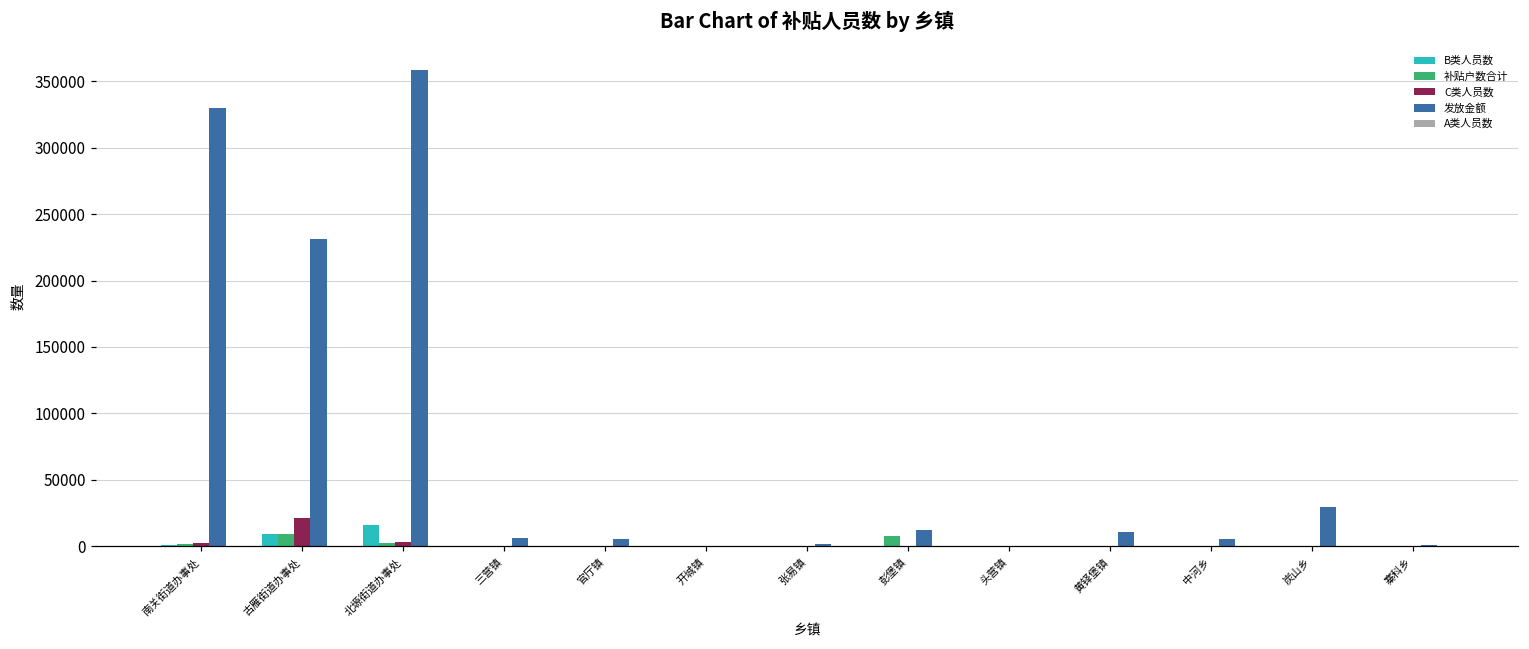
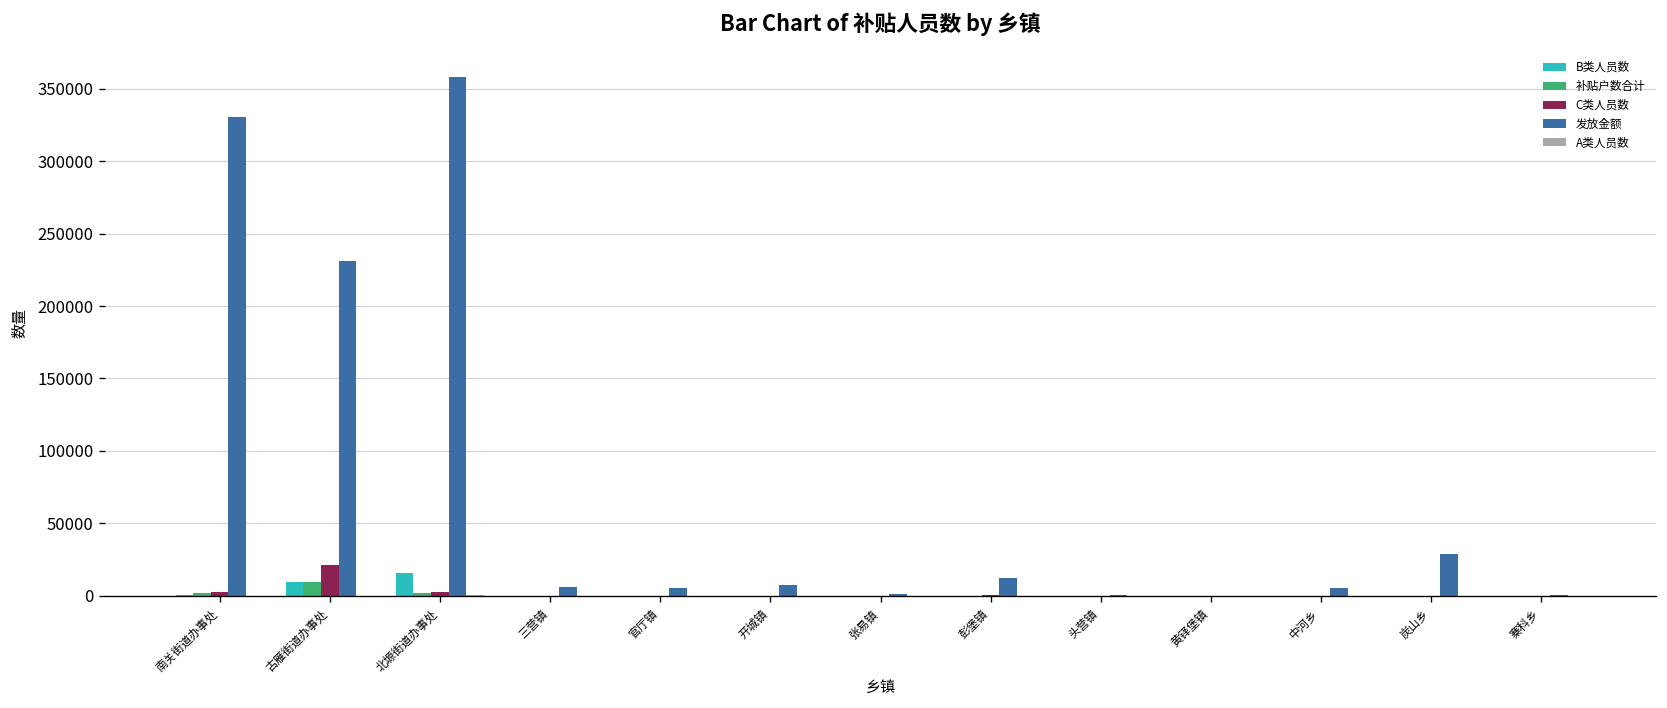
发放金额, 开城镇: 0 -> 7000
补贴户数合计, 彭堡镇: 7000 -> 0
发放金额, 黄铎堡镇: 11000 -> 0
